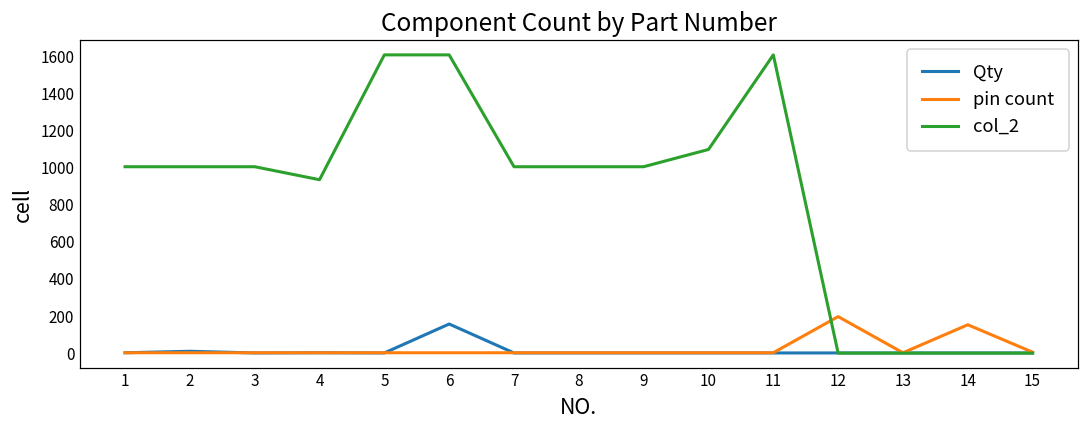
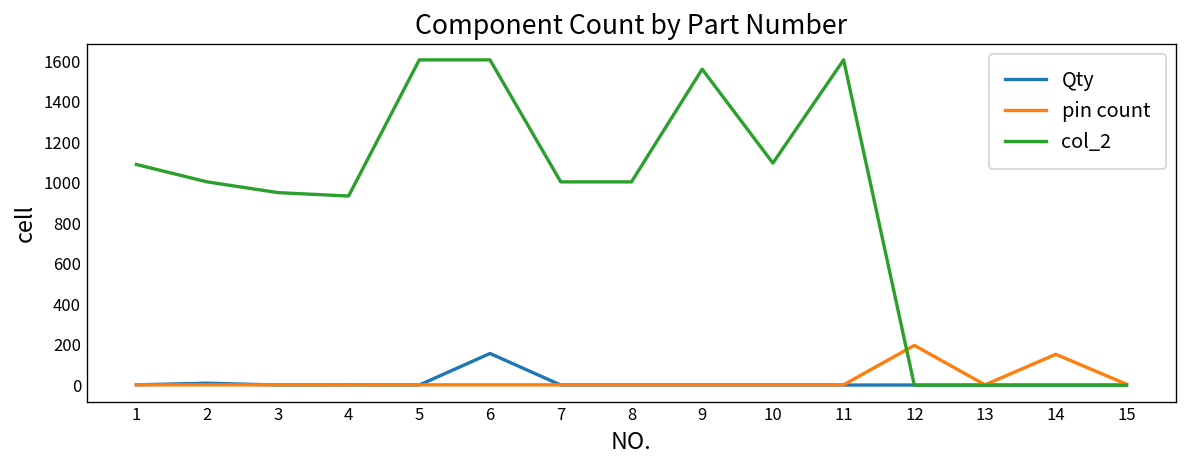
col_2, 1: 1010 -> 1090
col_2, 3: 1010 -> 950
col_2, 9: 1010 -> 1560
